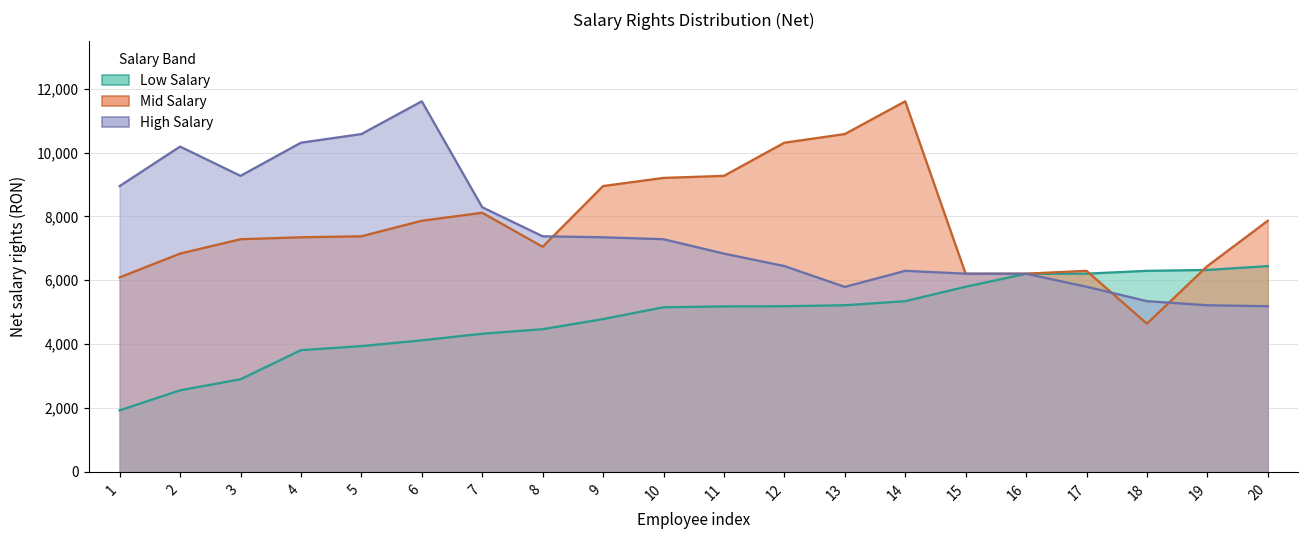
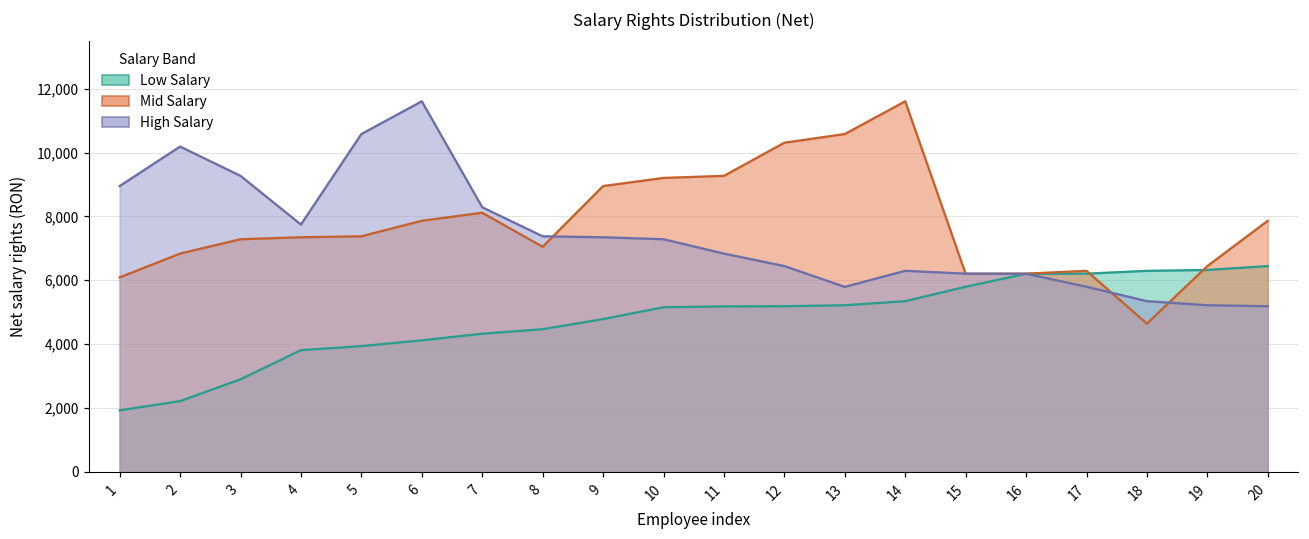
Low Salary, 2: 2,600 -> 2,200
High Salary, 4: 10,300 -> 7,700
